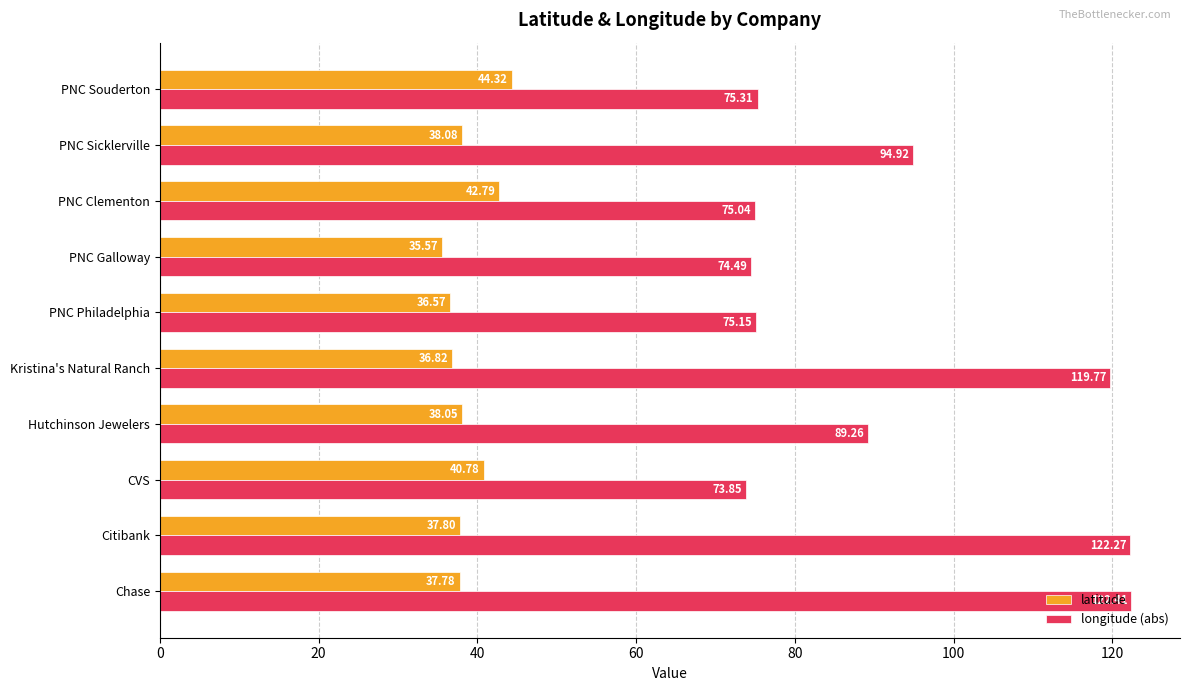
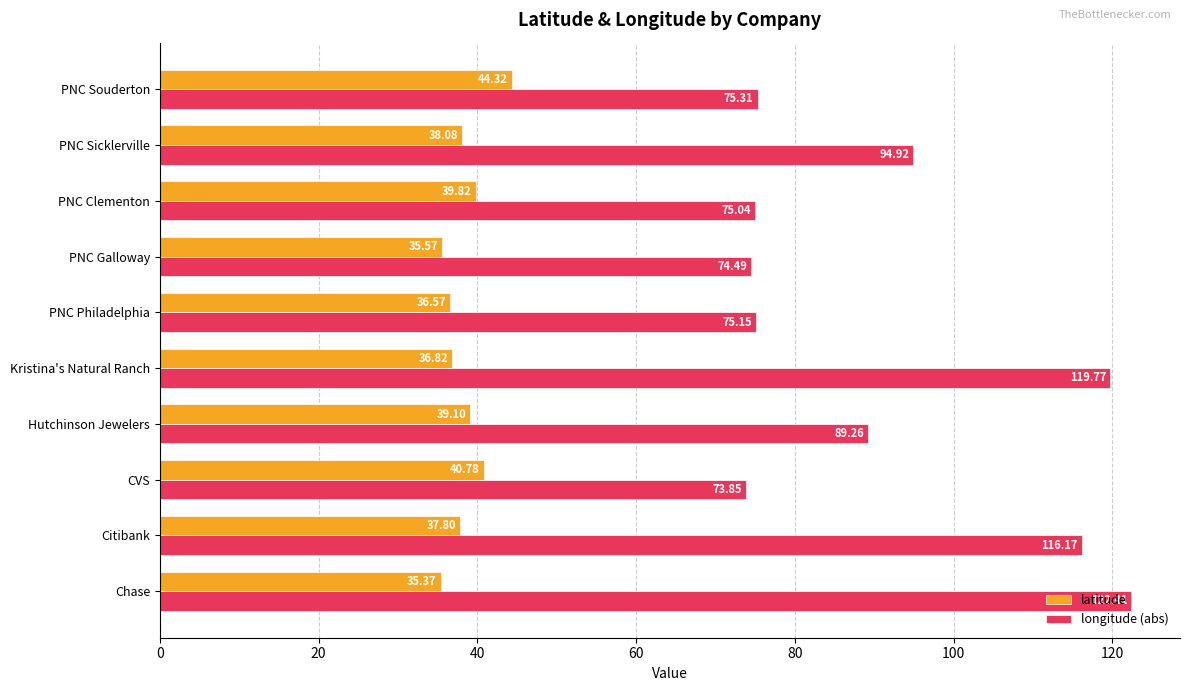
latitude, PNC Clementon: 42.79 -> 39.82
latitude, Hutchinson Jewelers: 38.05 -> 39.10
longitude (abs), Citibank: 122.27 -> 116.17
latitude, Chase: 37.78 -> 35.37
